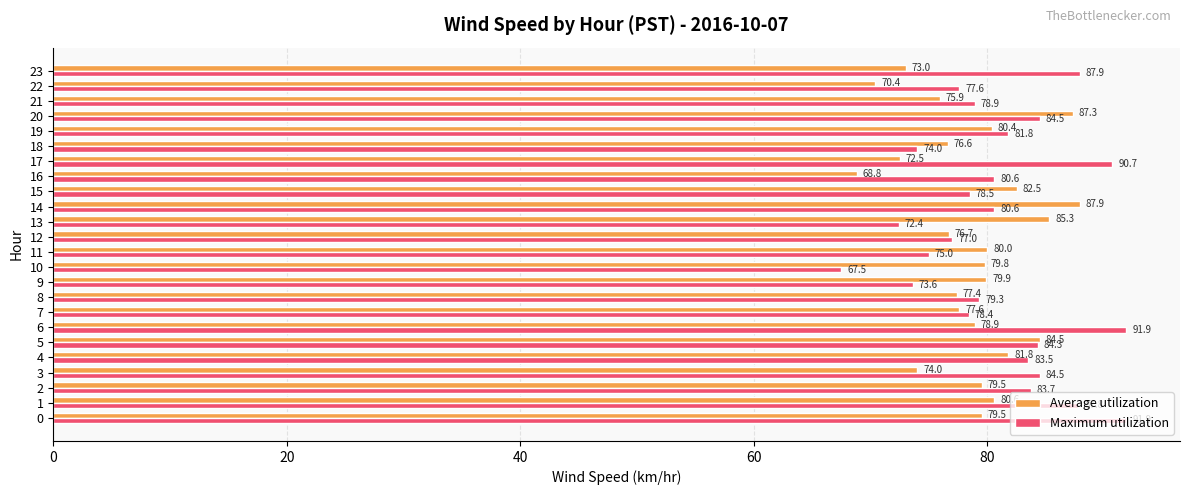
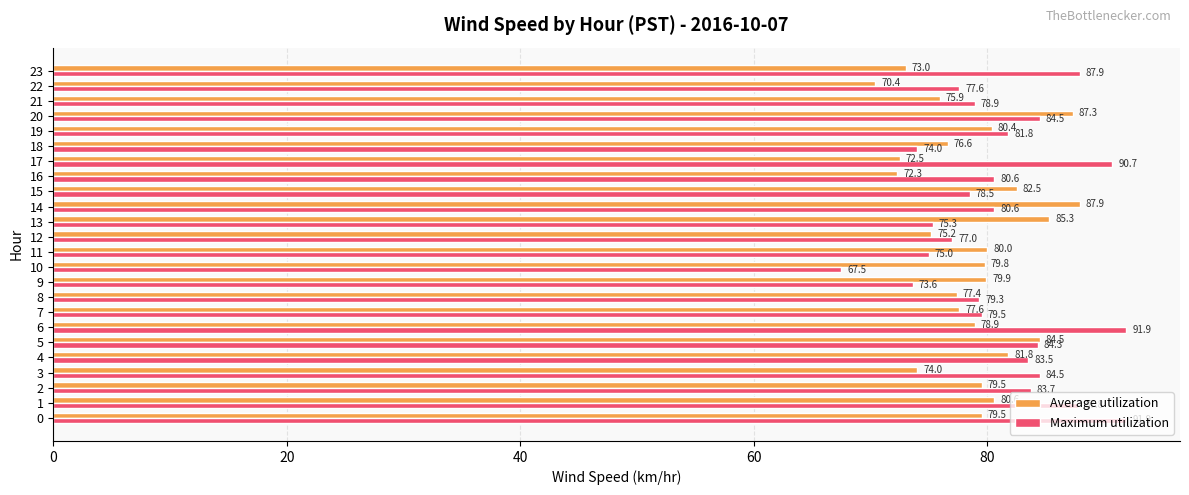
Average utilization, 16: 68.8 -> 72.3
Maximum utilization, 13: 72.4 -> 75.3
Average utilization, 12: 76.7 -> 75.2
Maximum utilization, 7: 78.4 -> 79.5
